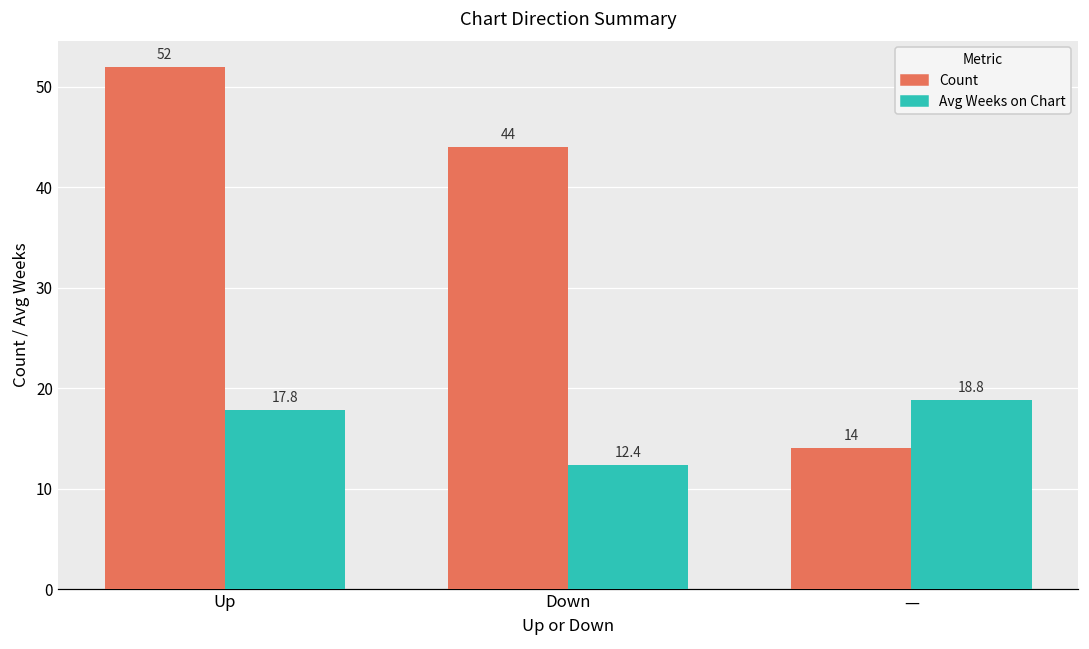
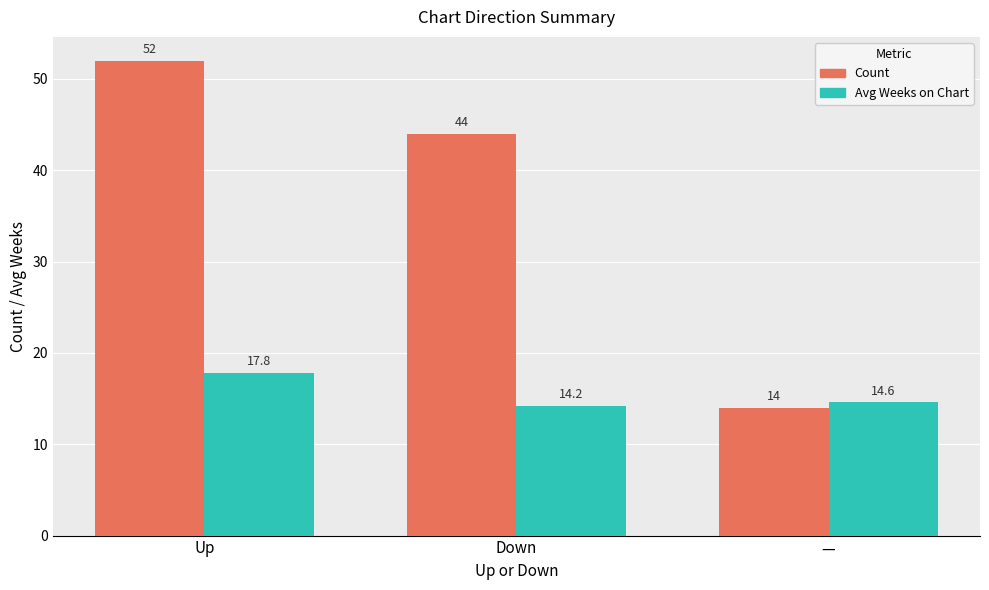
Avg Weeks on Chart, Down: 12.4 -> 14.2
Avg Weeks on Chart, —: 18.8 -> 14.6
